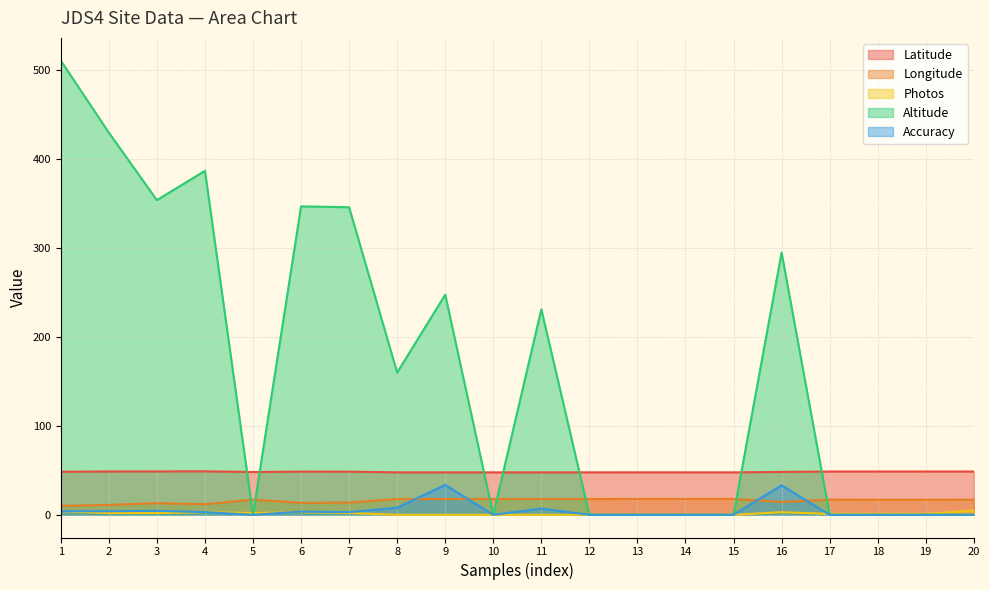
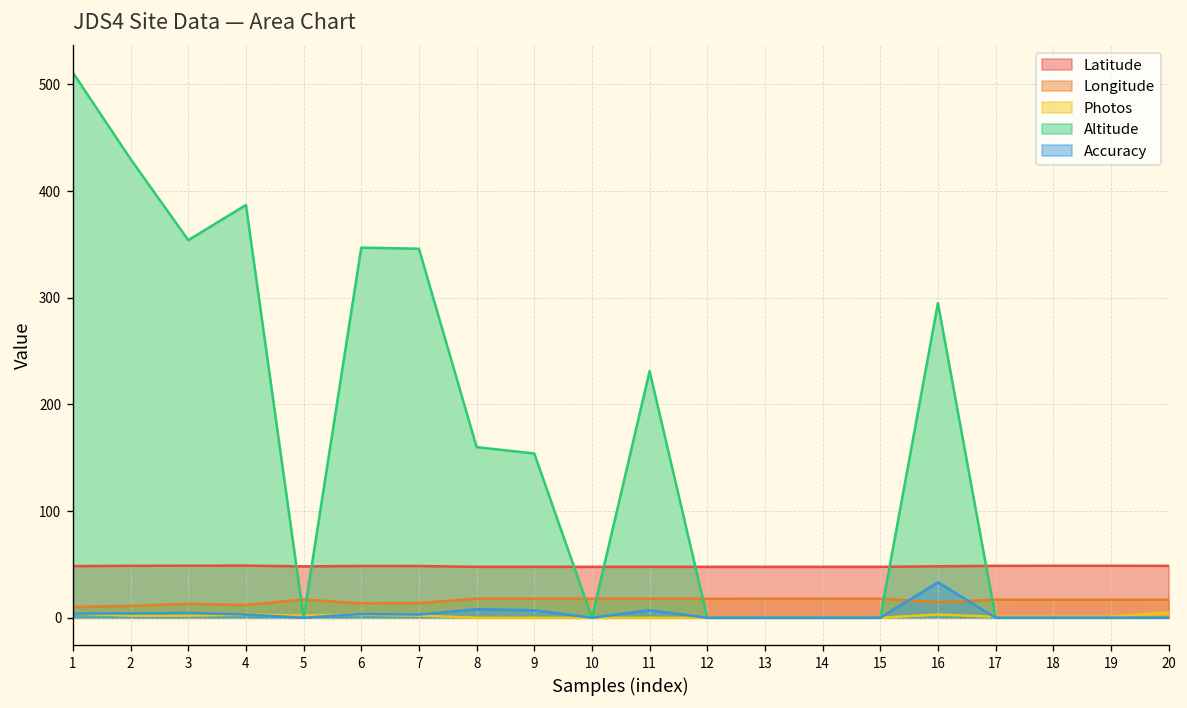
Altitude, 9: 250 -> 150
Accuracy, 9: 30 -> 10
